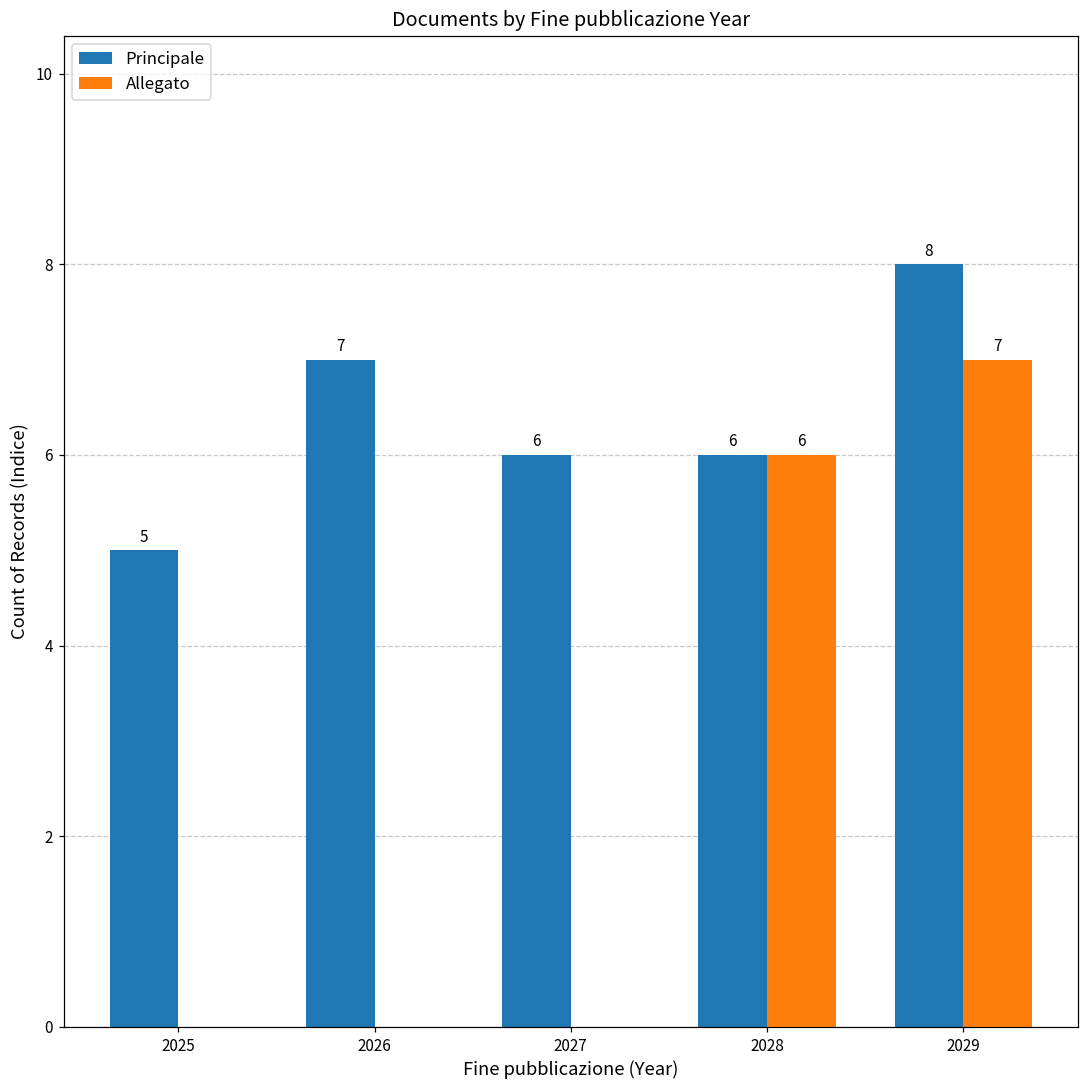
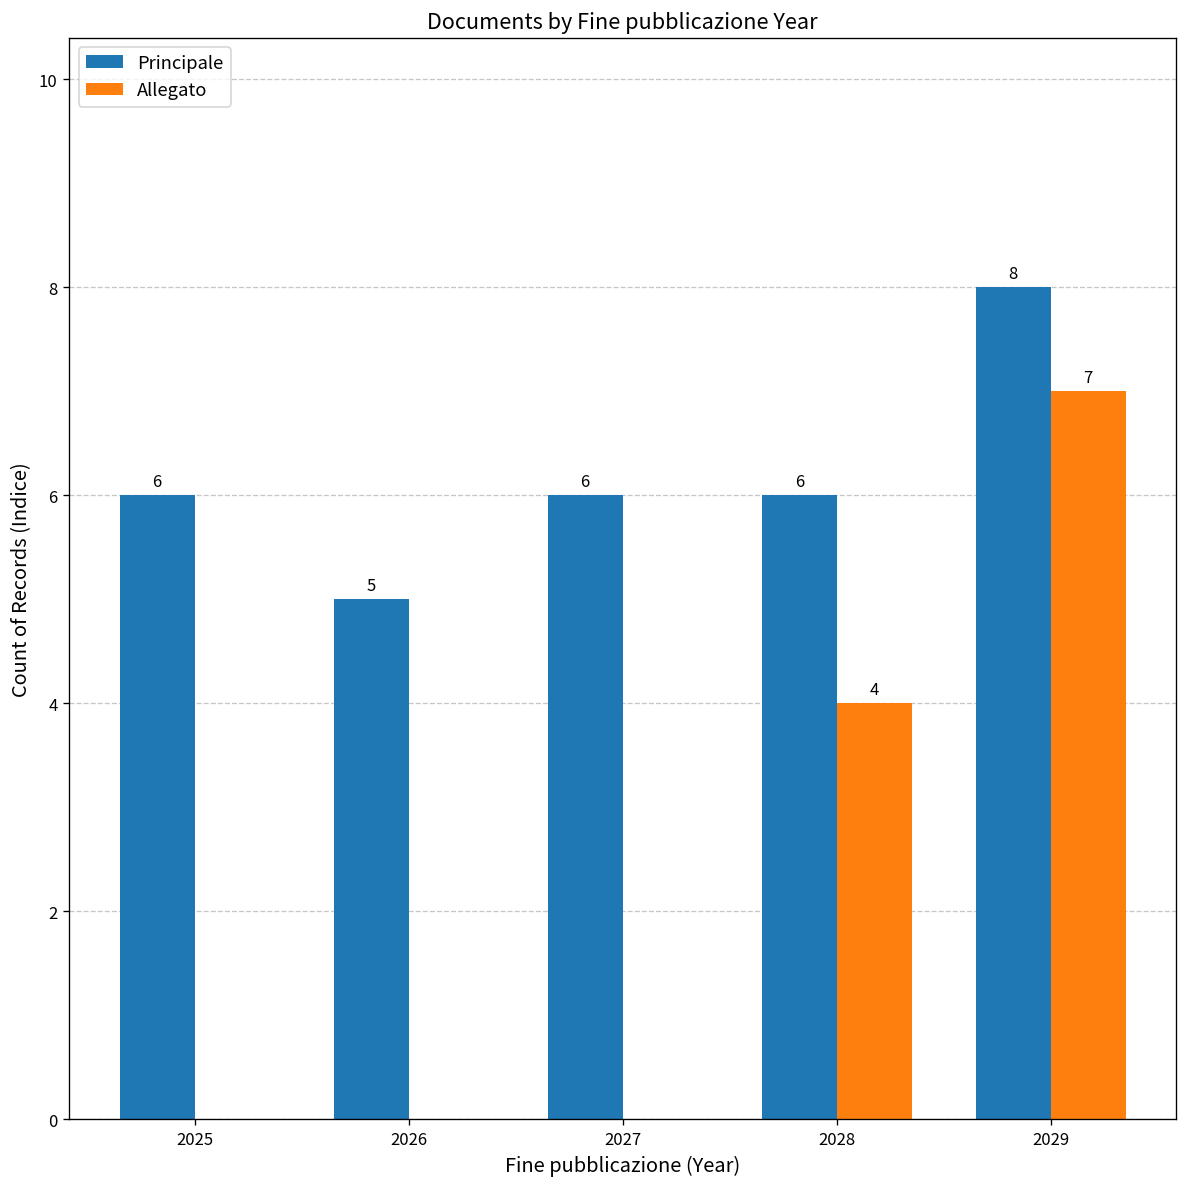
Principale, 2025: 5 -> 6
Principale, 2026: 7 -> 5
Allegato, 2028: 6 -> 4
